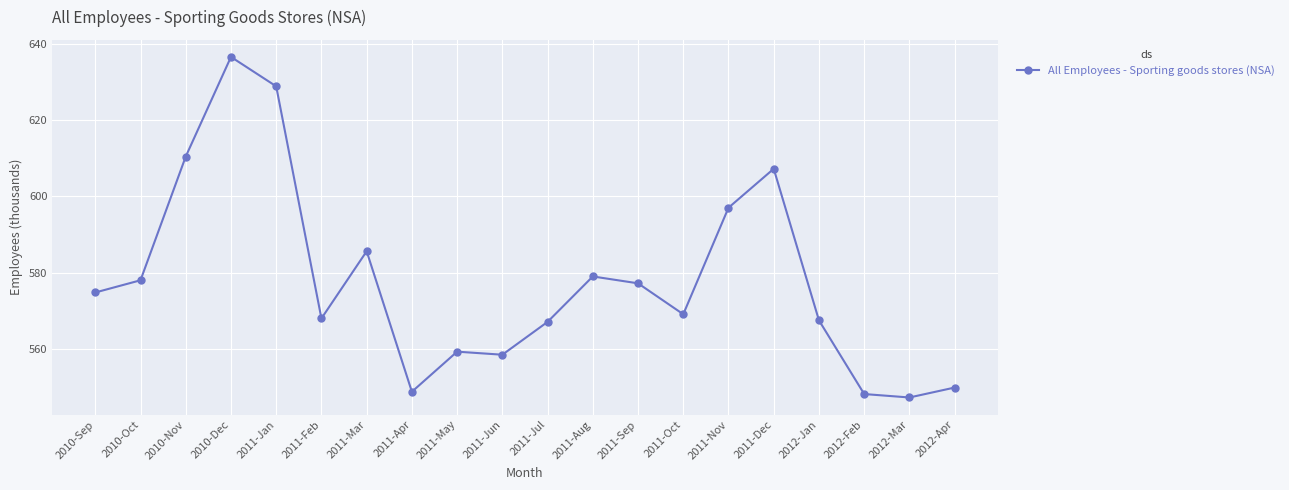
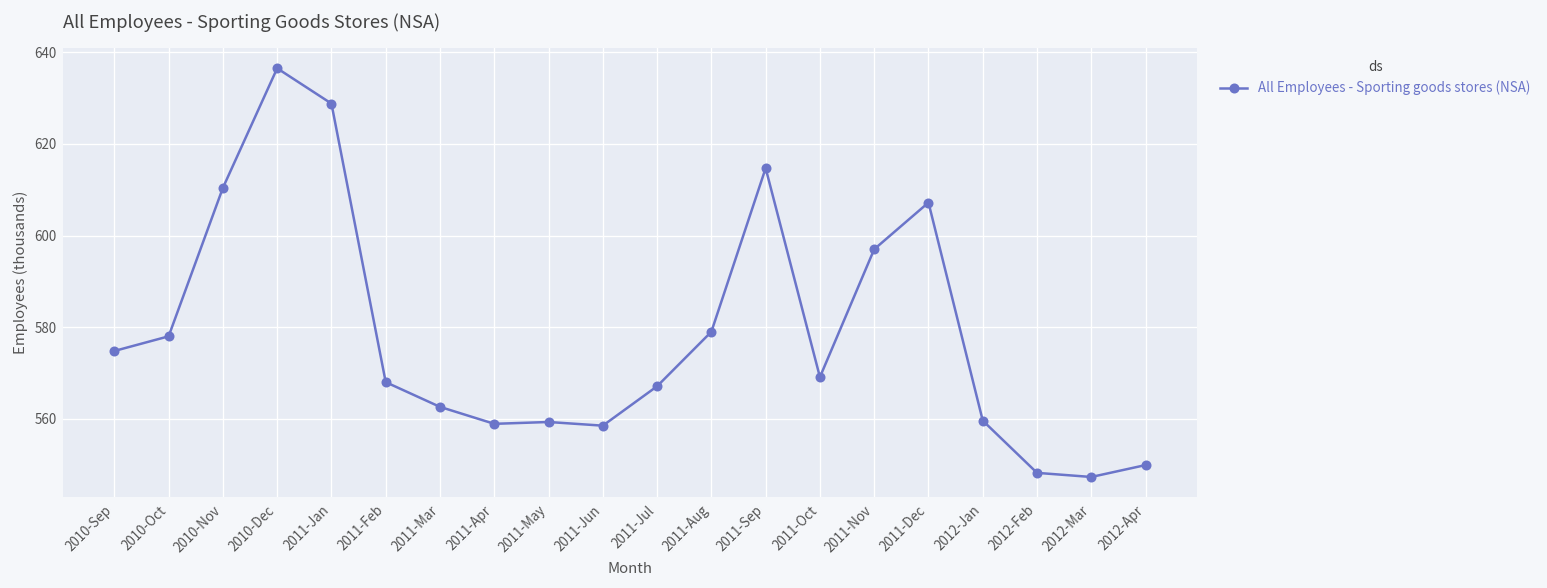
2011-Mar: 586 -> 563
2011-Apr: 549 -> 559
2011-Sep: 577 -> 615
2012-Jan: 568 -> 560
